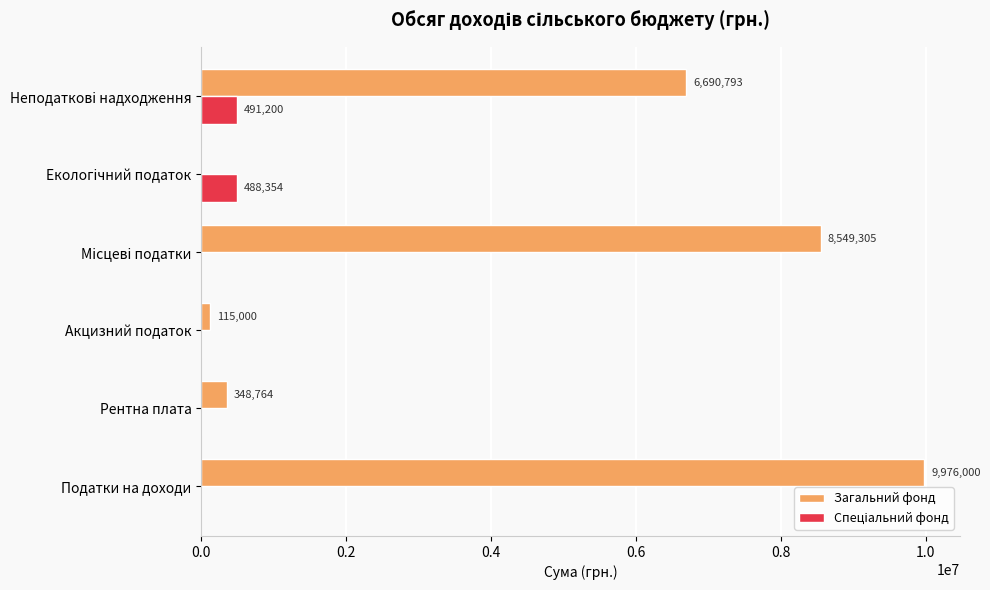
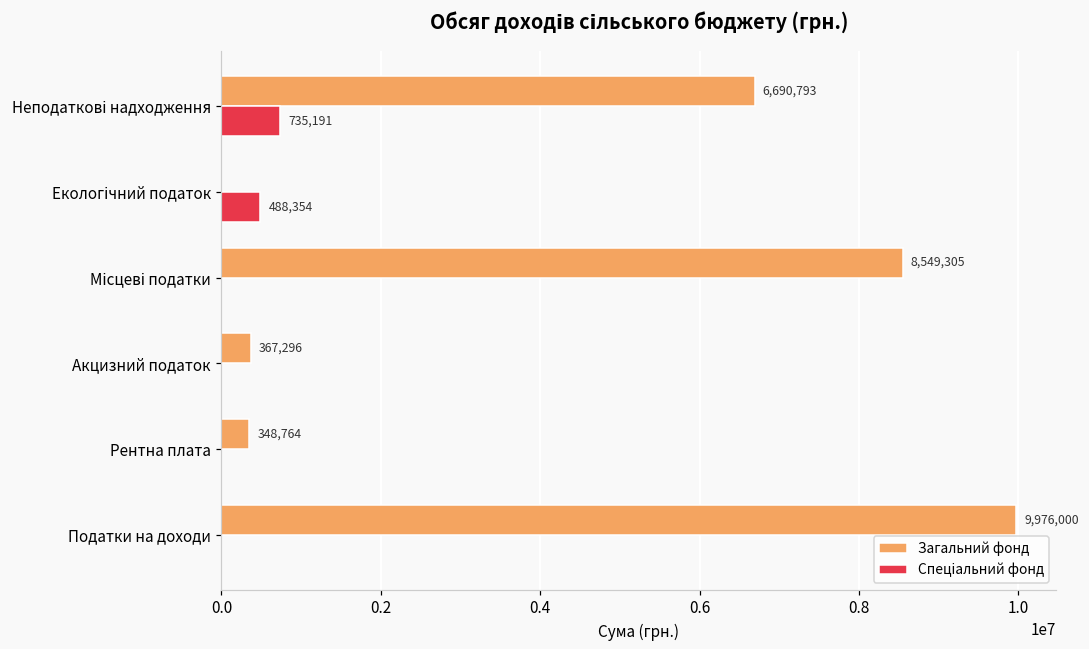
Спеціальний фонд, Неподаткові надходження: 491,200 -> 735,191
Загальний фонд, Акцизний податок: 115,000 -> 367,296
